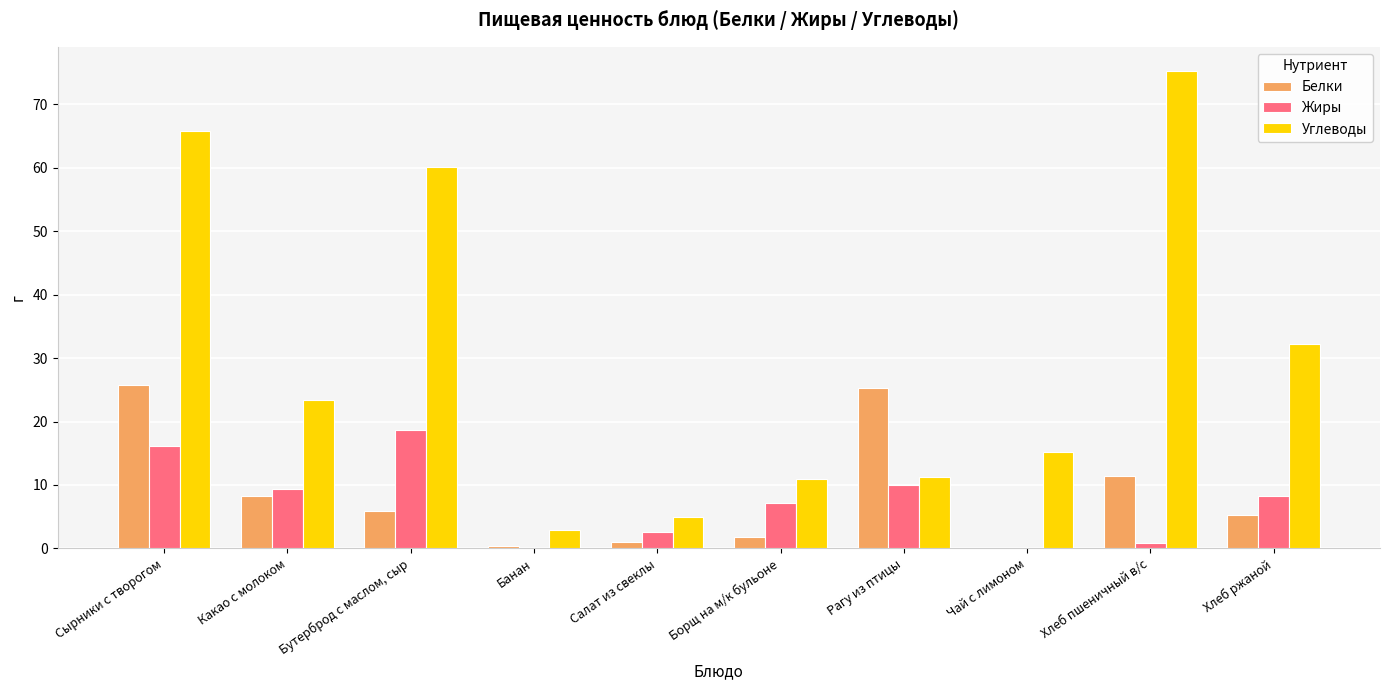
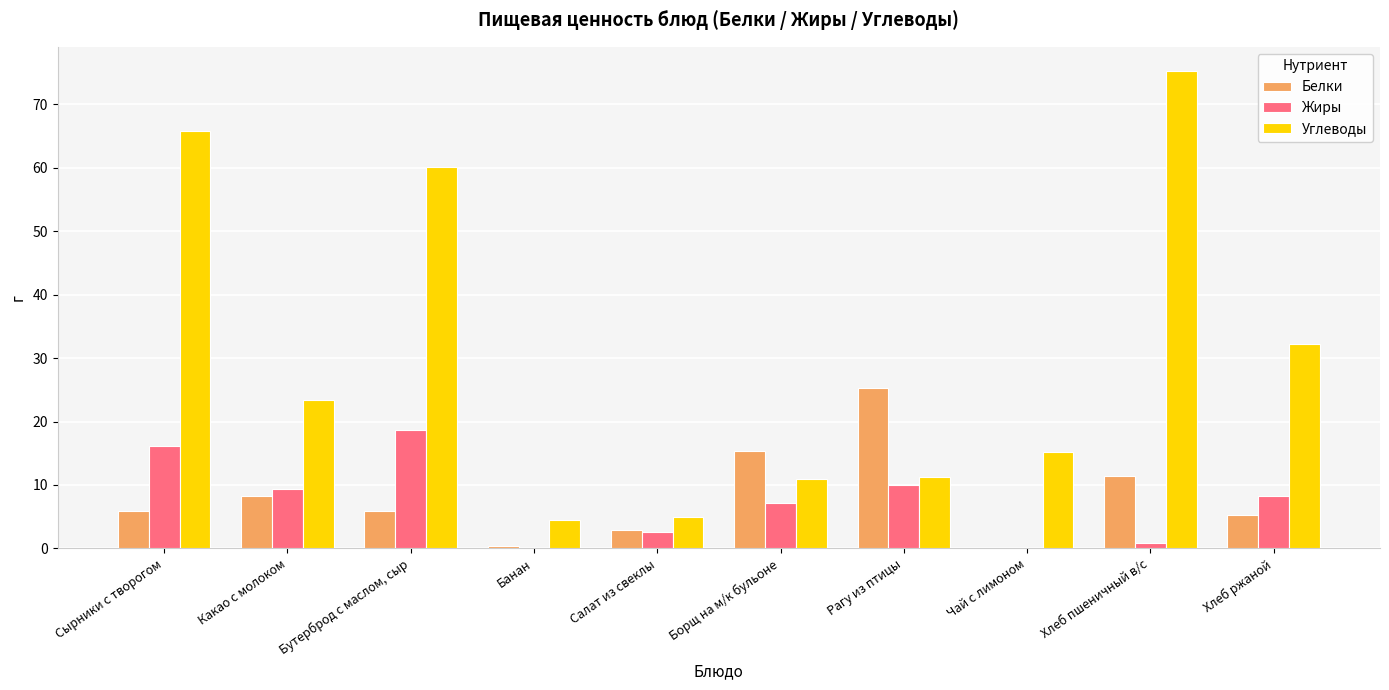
Белки, Сырники с творогом: 26 -> 6
Углеводы, Банан: 3 -> 4
Белки, Салат из свеклы: 1 -> 3
Белки, Борщ на м/к бульоне: 2 -> 15
